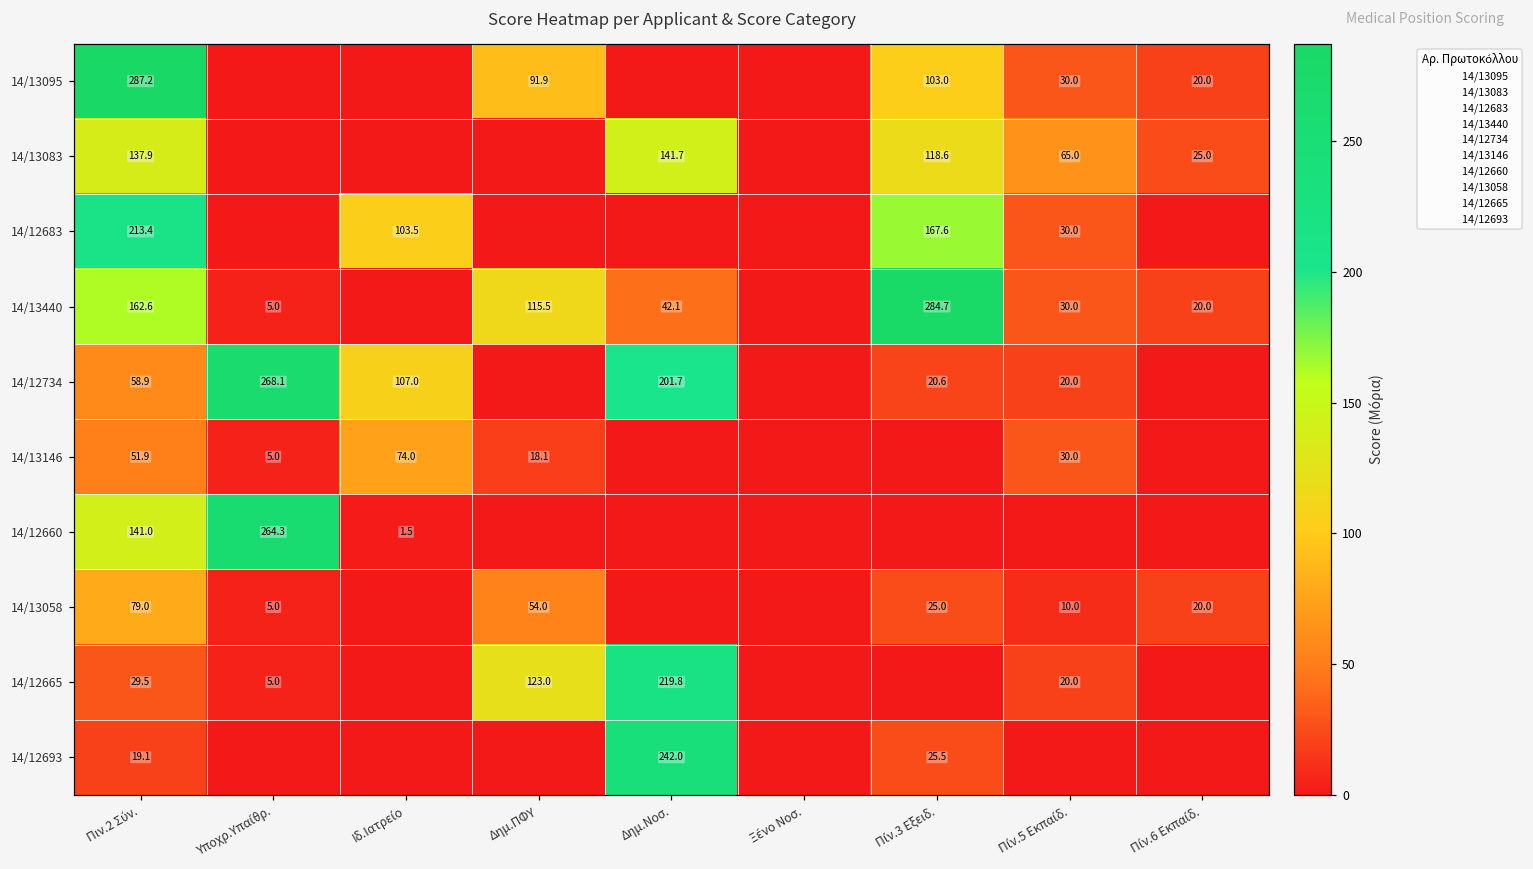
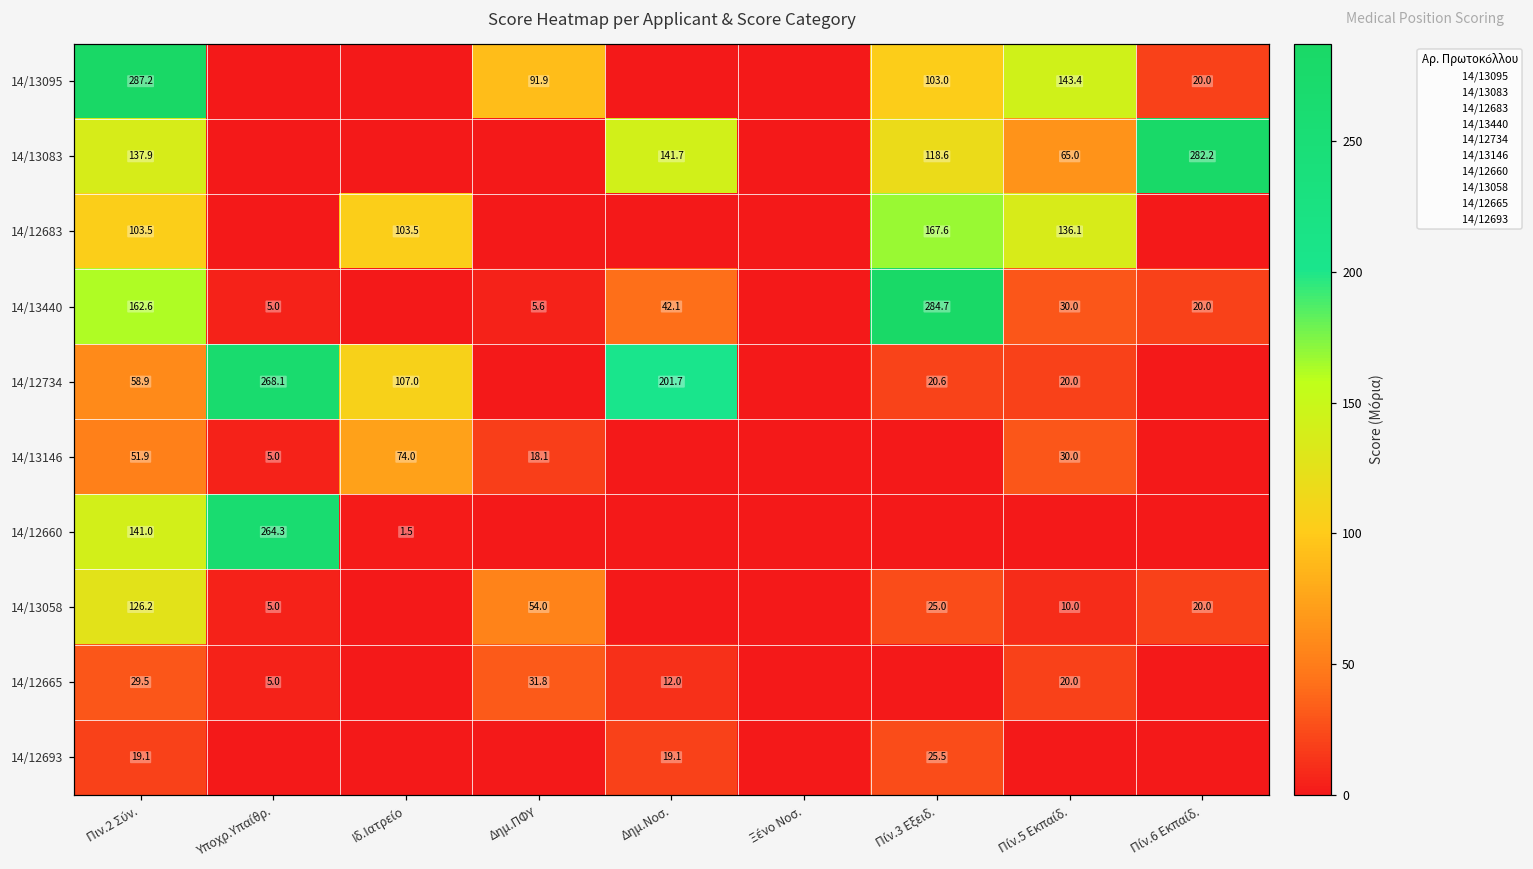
14/13095, Πίν.5 Εκπαίδ.: 30.0 -> 143.4
14/13083, Πίν.6 Εκπαίδ.: 25.0 -> 282.2
14/12683, Πιν.2 Σύν.: 213.4 -> 103.5
14/12683, Πίν.5 Εκπαίδ.: 30.0 -> 136.1
14/13440, Δημ.ΠΦΥ: 115.5 -> 5.6
14/13058, Πιν.2 Σύν.: 79.0 -> 126.2
14/12665, Δημ.ΠΦΥ: 123.0 -> 31.8
14/12665, Δημ.Νοσ.: 219.8 -> 12.0
14/12693, Δημ.Νοσ.: 242.0 -> 19.1
